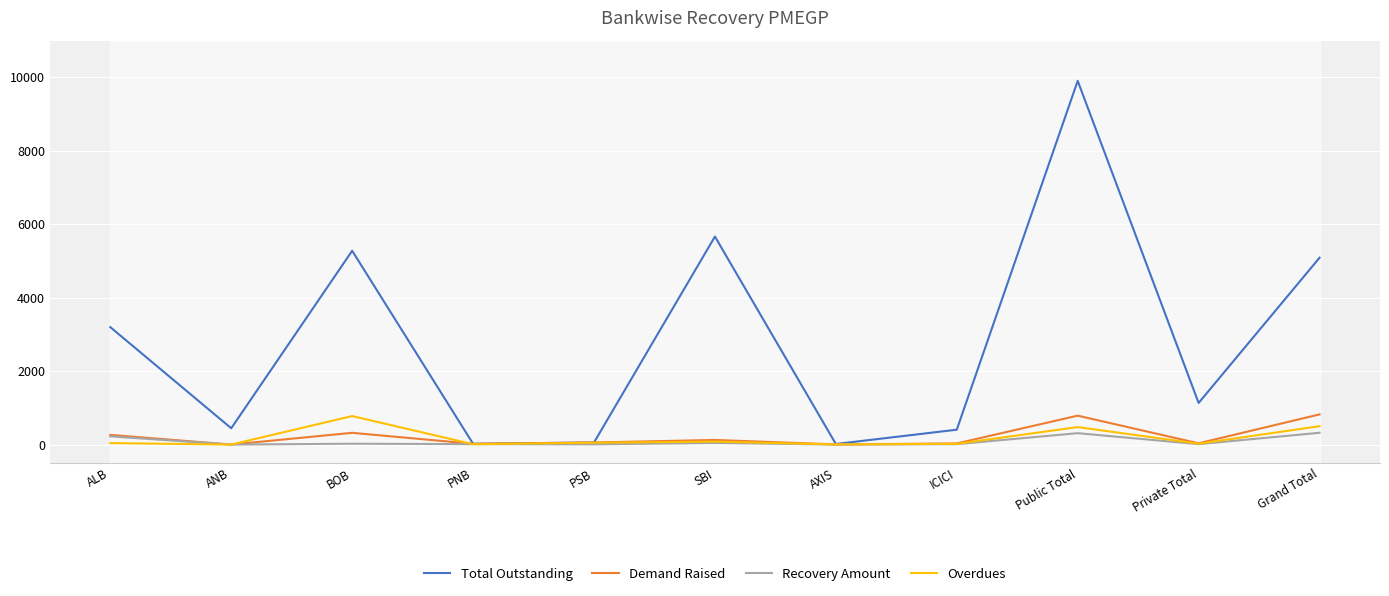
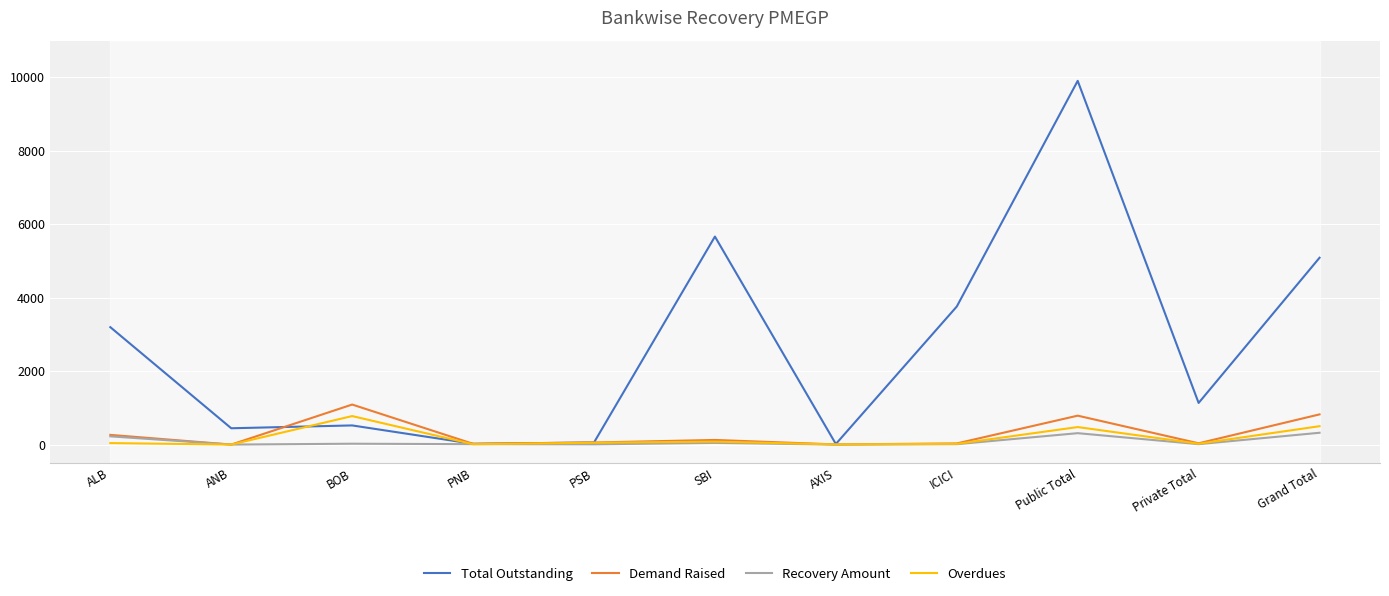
Total Outstanding, BOB: 5300 -> 500
Demand Raised, BOB: 300 -> 1100
Total Outstanding, ICICI: 400 -> 3800
